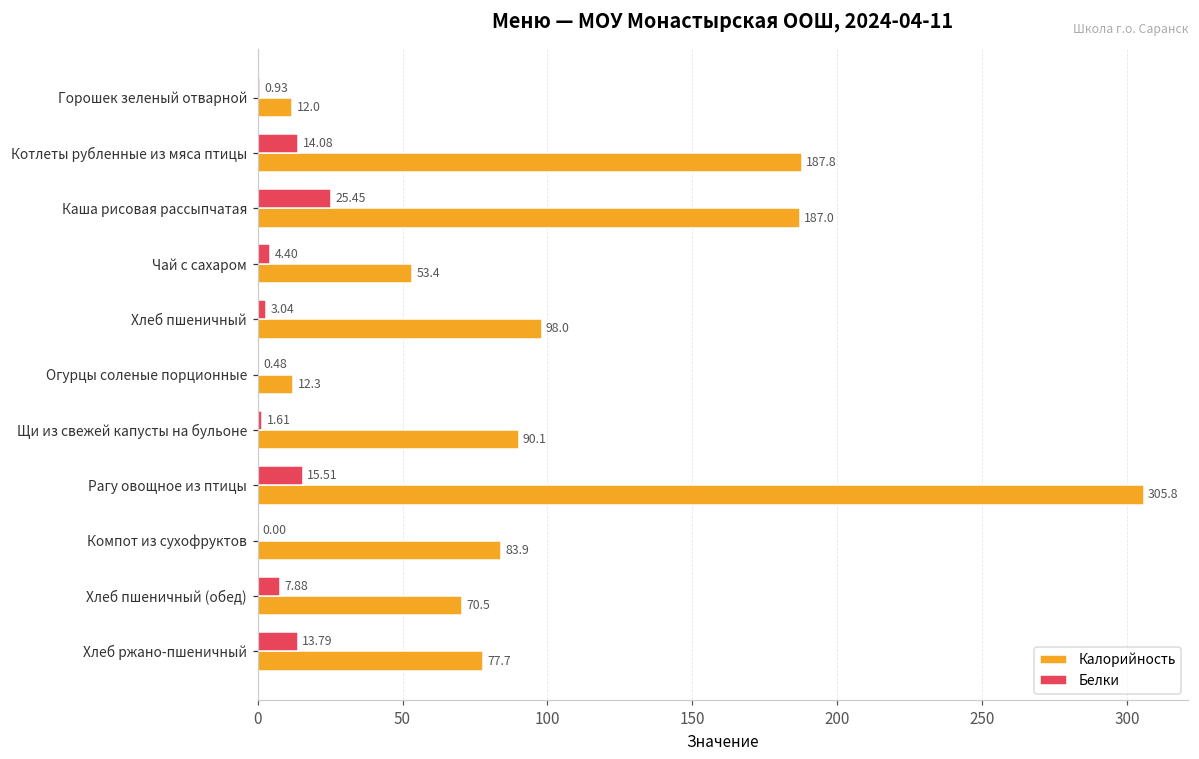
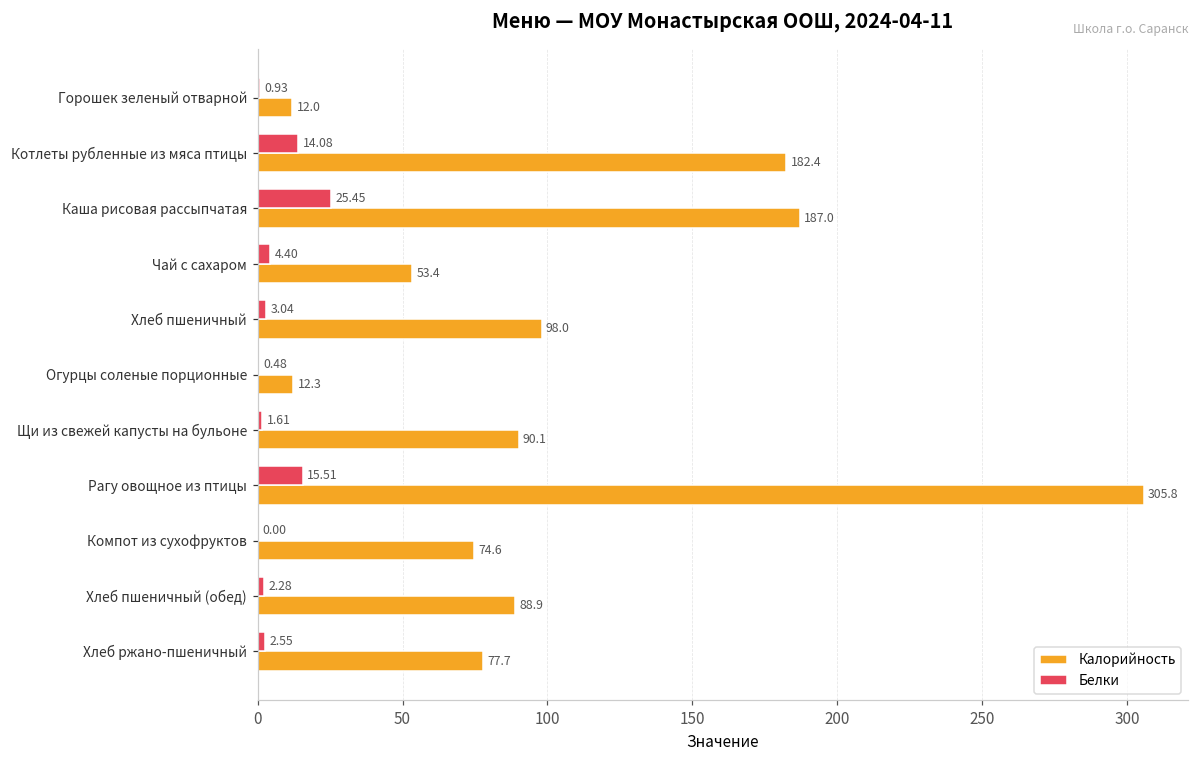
Калорийность, Котлеты рубленные из мяса птицы: 187.8 -> 182.4
Калорийность, Компот из сухофруктов: 83.9 -> 74.6
Белки, Хлеб пшеничный (обед): 7.88 -> 2.28
Калорийность, Хлеб пшеничный (обед): 70.5 -> 88.9
Белки, Хлеб ржано-пшеничный: 13.79 -> 2.55
